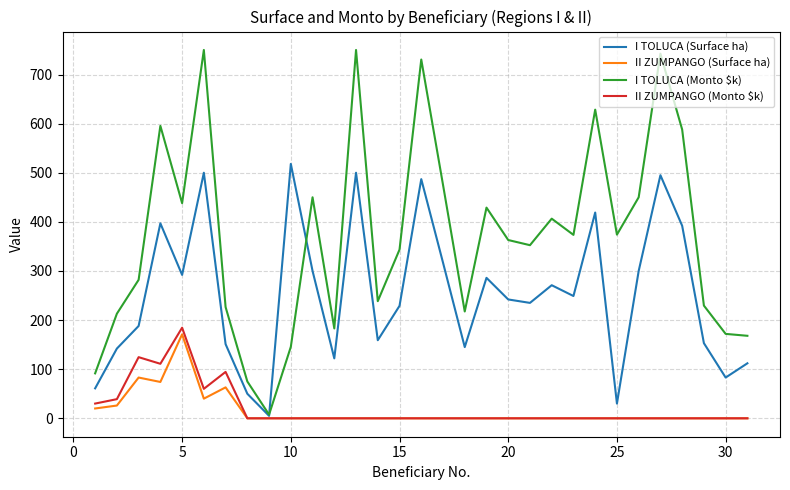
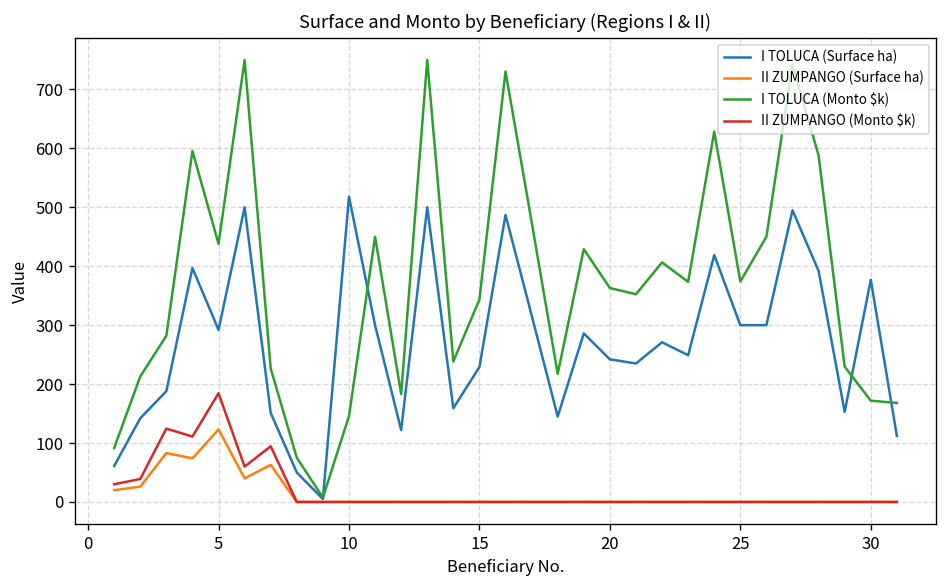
II ZUMPANGO (Surface ha), 5: 170 -> 120
I TOLUCA (Surface ha), 25: 30 -> 300
I TOLUCA (Surface ha), 30: 80 -> 380
